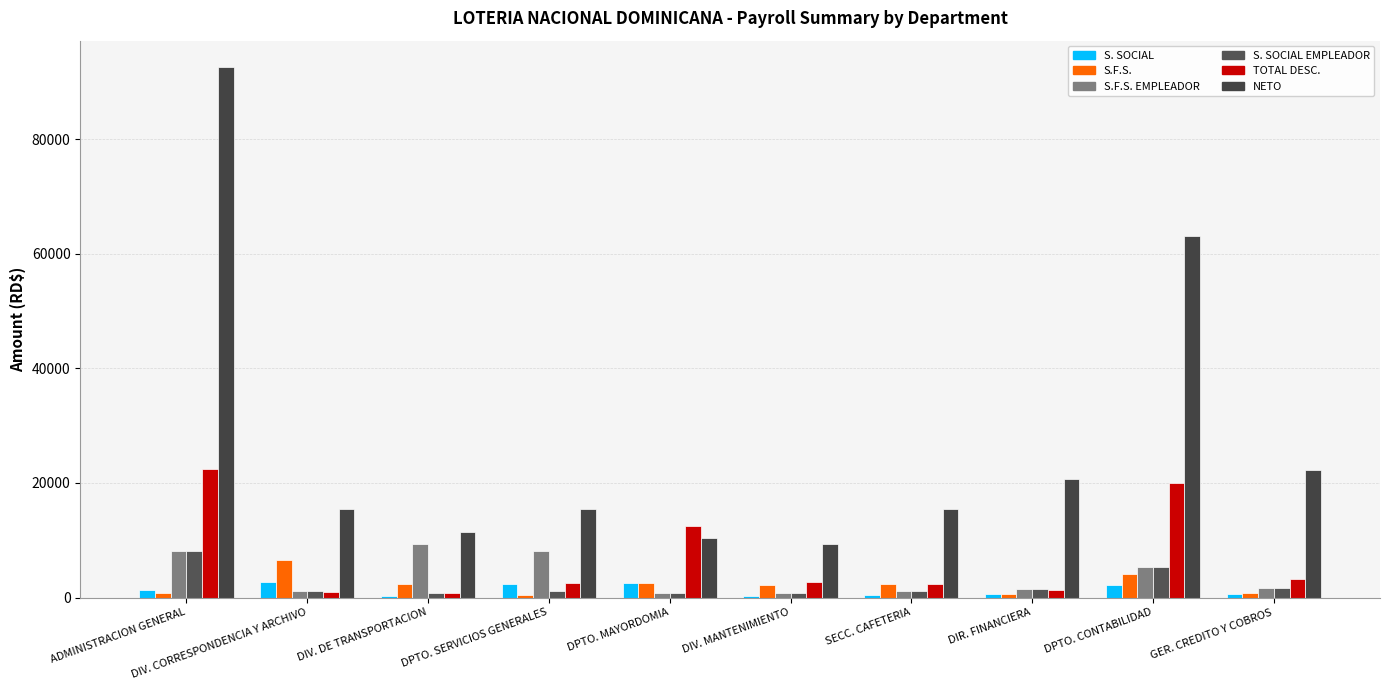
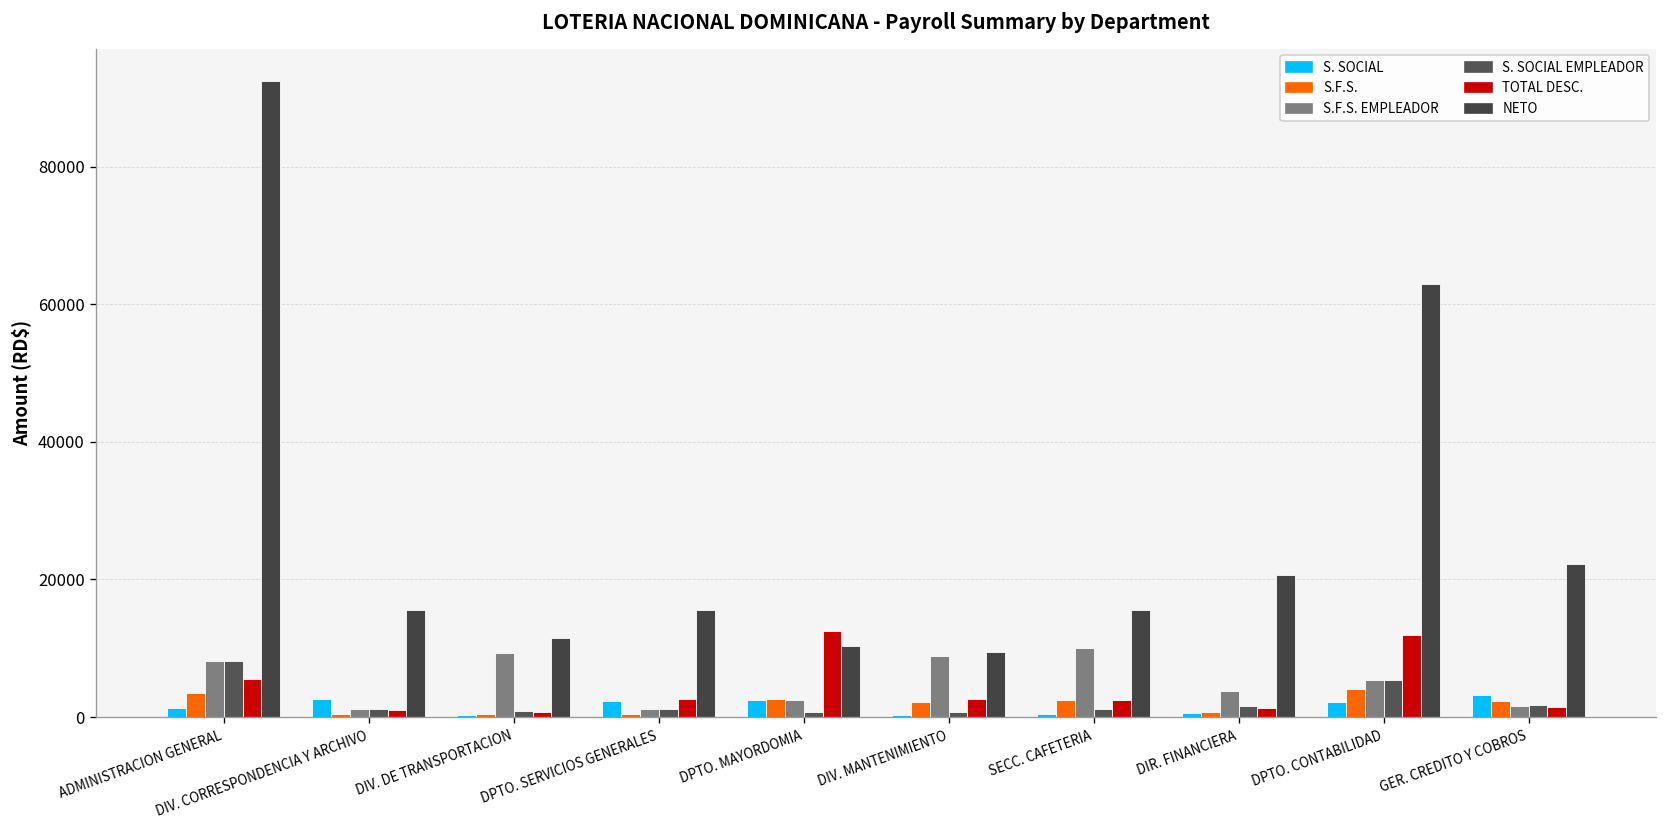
S.F.S., ADMINISTRACION GENERAL: 1000 -> 3000
TOTAL DESC., ADMINISTRACION GENERAL: 22000 -> 5000
S.F.S., DIV. CORRESPONDENCIA Y ARCHIVO: 7000 -> 1000
S.F.S., DIV. DE TRANSPORTACION: 2000 -> 0
S.F.S. EMPLEADOR, DPTO. SERVICIOS GENERALES: 8000 -> 1000
S.F.S. EMPLEADOR, DPTO. MAYORDOMIA: 1000 -> 2000
S.F.S. EMPLEADOR, DIV. MANTENIMIENTO: 1000 -> 9000
S.F.S. EMPLEADOR, SECC. CAFETERIA: 1000 -> 10000
S.F.S. EMPLEADOR, DIR. FINANCIERA: 2000 -> 4000
TOTAL DESC., DPTO. CONTABILIDAD: 20000 -> 12000
S. SOCIAL, GER. CREDITO Y COBROS: 1000 -> 3000
S.F.S., GER. CREDITO Y COBROS: 1000 -> 2000
TOTAL DESC., GER. CREDITO Y COBROS: 3000 -> 1000
